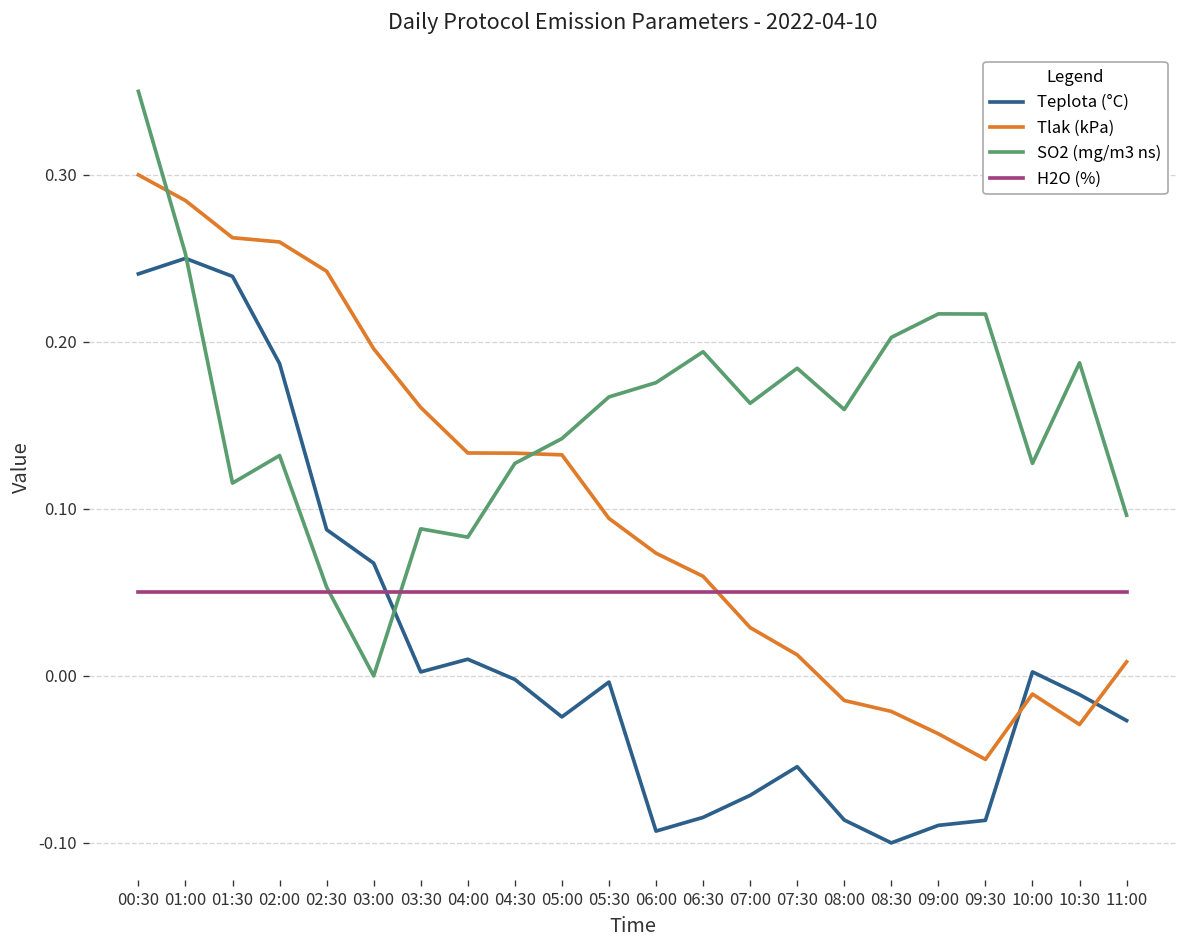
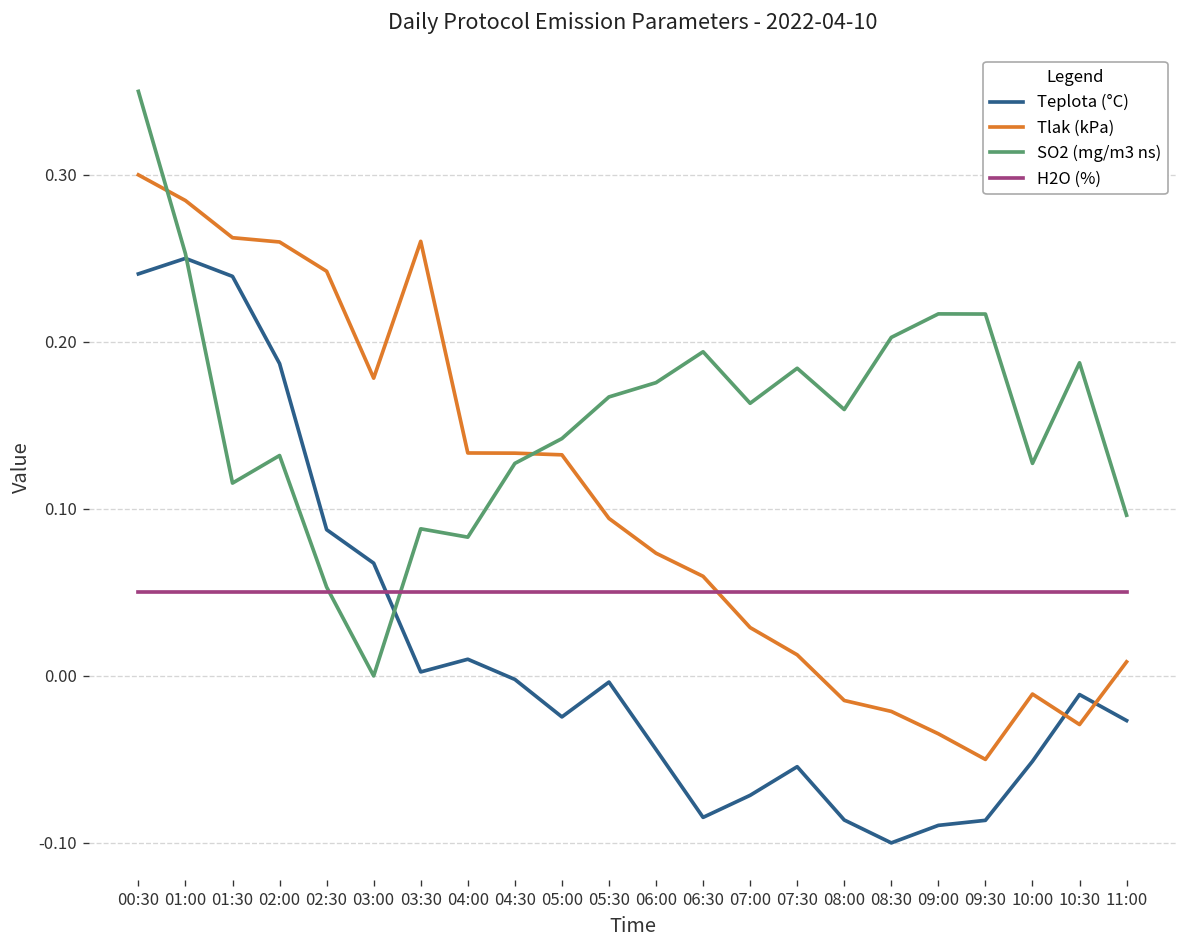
Tlak (kPa), 03:00: 0.196 -> 0.178
Tlak (kPa), 03:30: 0.161 -> 0.260
Teplota (°C), 06:00: -0.093 -> -0.044
Teplota (°C), 10:00: 0.002 -> -0.051
